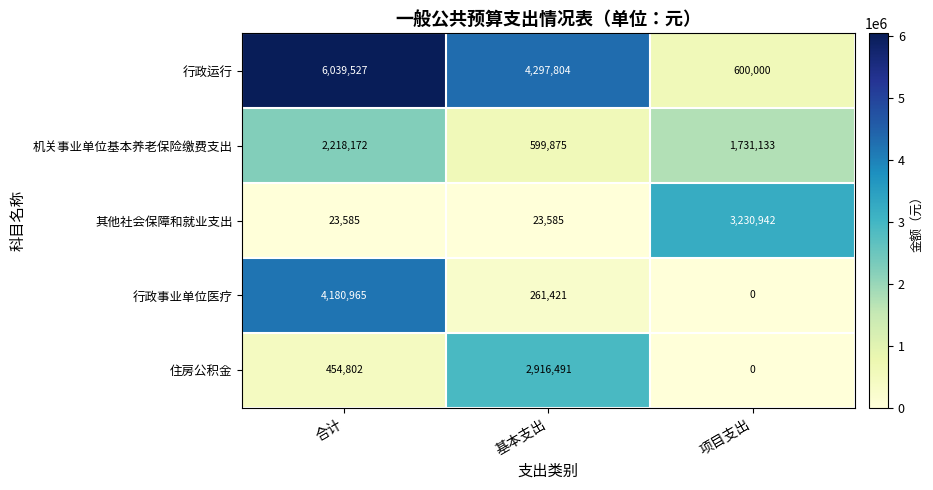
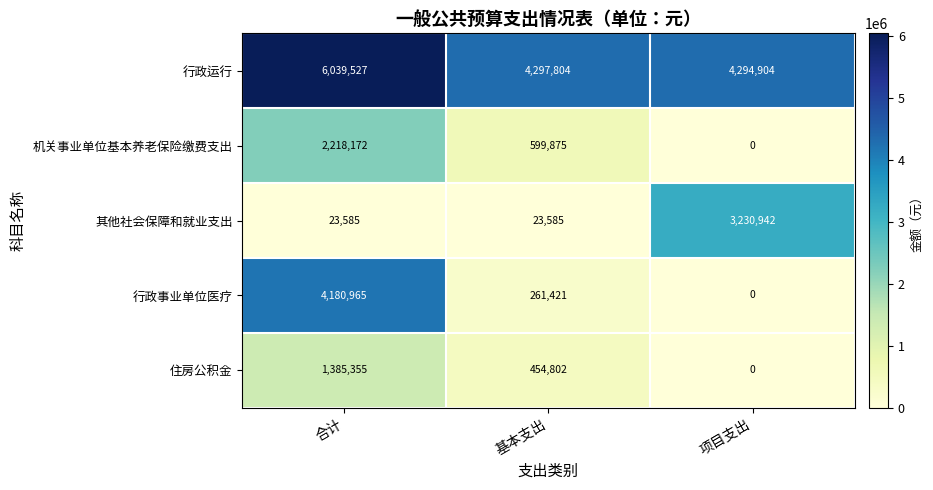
行政运行, 项目支出: 600,000 -> 4,294,904
机关事业单位基本养老保险缴费支出, 项目支出: 1,731,133 -> 0
住房公积金, 合计: 454,802 -> 1,385,355
住房公积金, 基本支出: 2,916,491 -> 454,802
